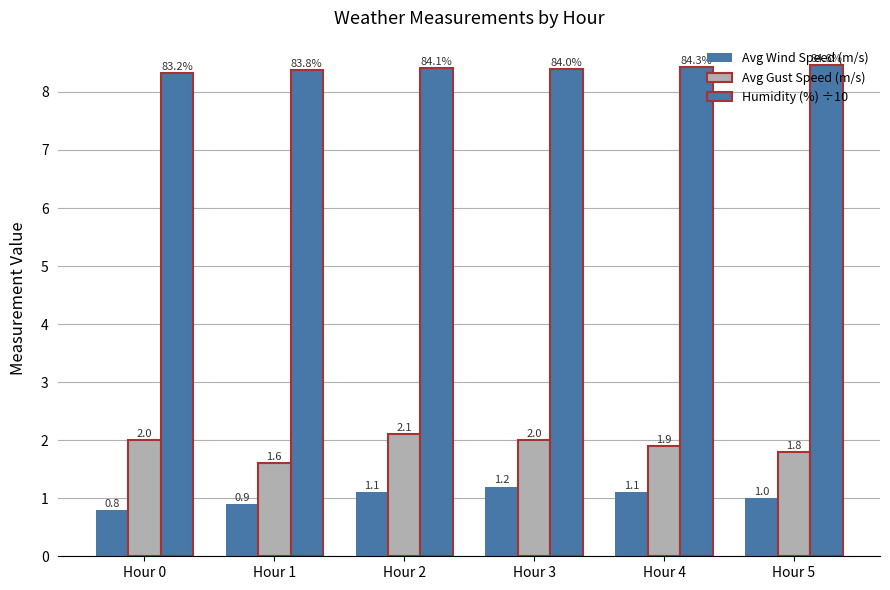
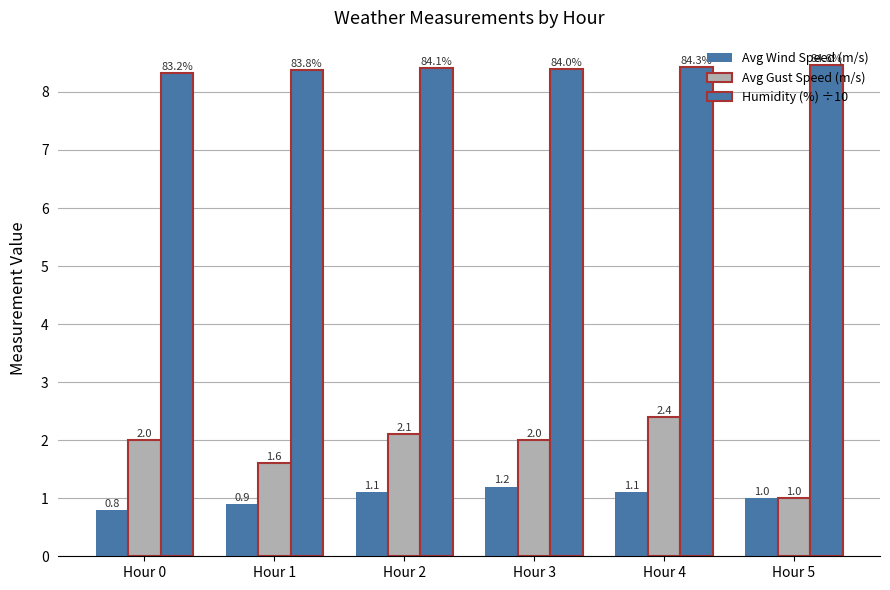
Avg Gust Speed (m/s), Hour 4: 1.9 -> 2.4
Avg Gust Speed (m/s), Hour 5: 1.8 -> 1.0
